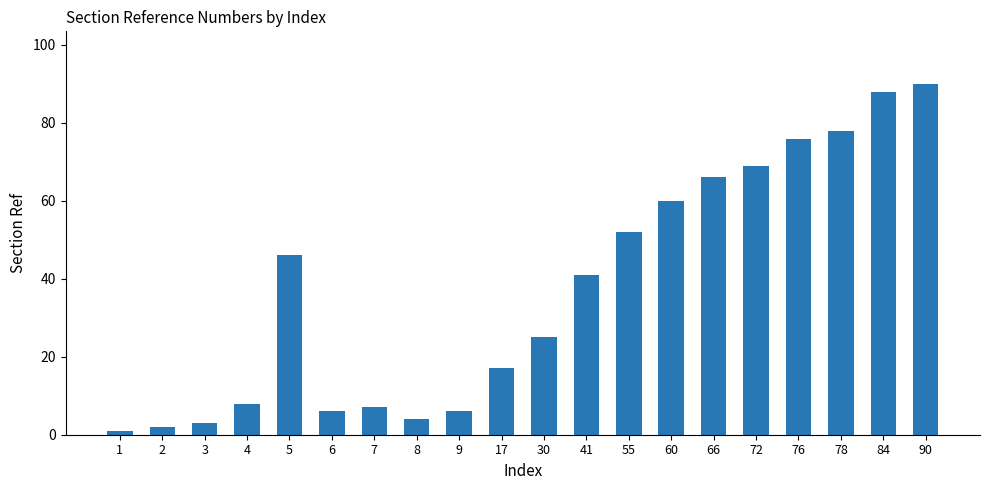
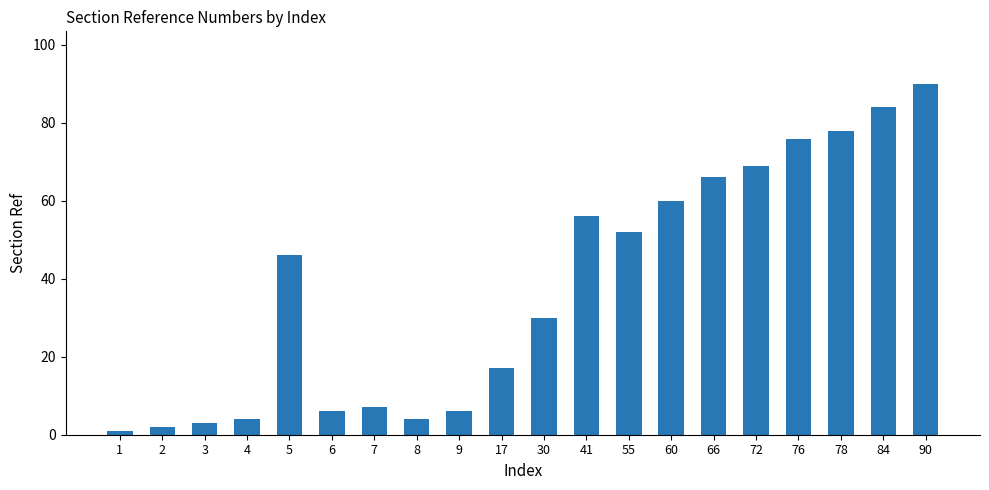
4: 8 -> 4
30: 25 -> 30
41: 41 -> 56
84: 88 -> 84
